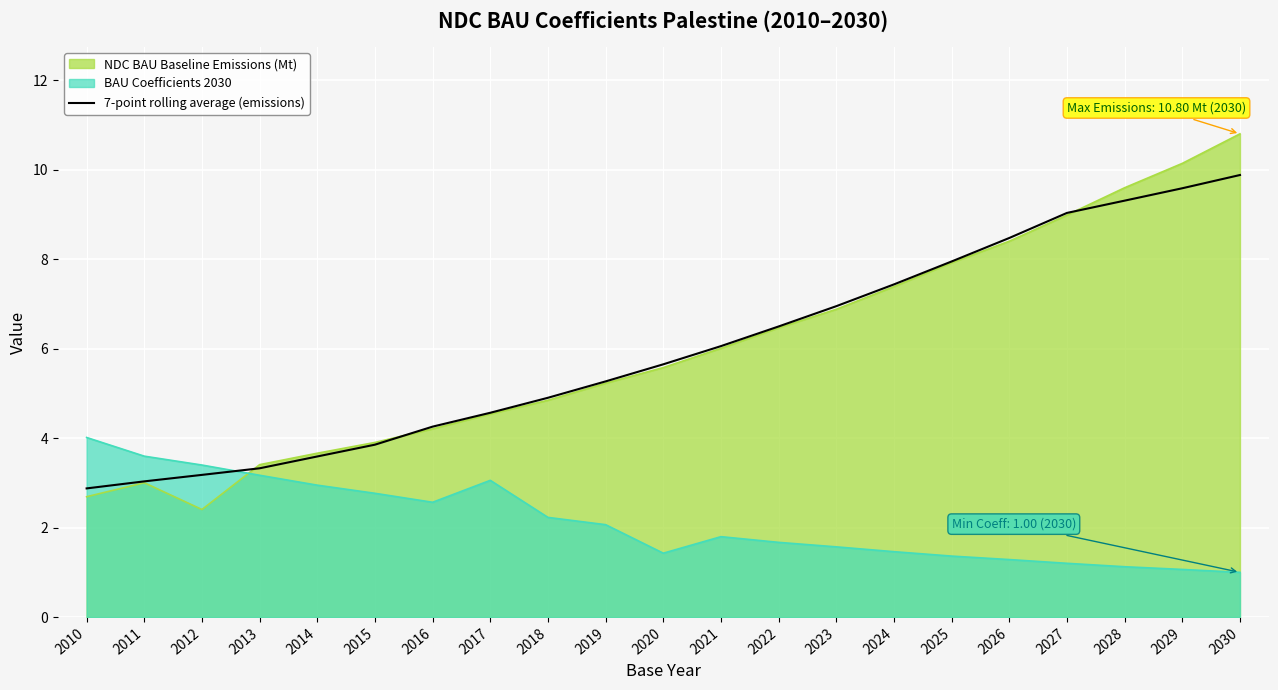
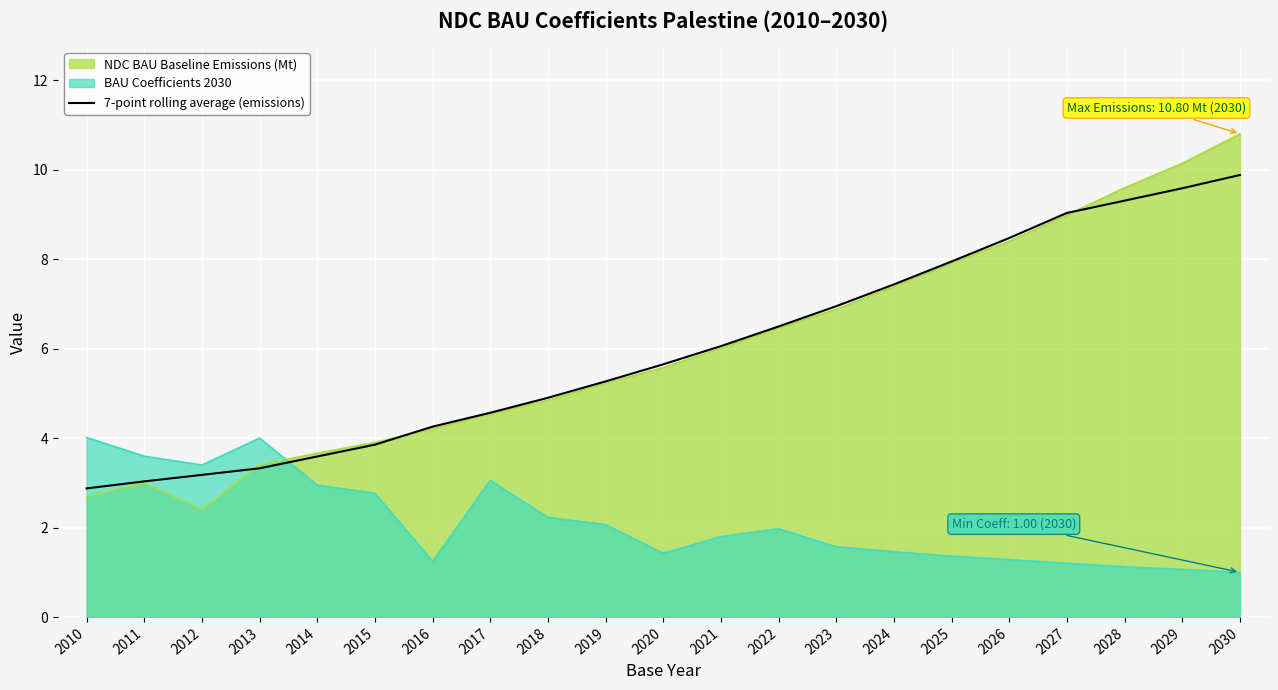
BAU Coefficients 2030, 2013: 3.2 -> 4.0
BAU Coefficients 2030, 2016: 2.6 -> 1.2
BAU Coefficients 2030, 2022: 1.7 -> 2.0
